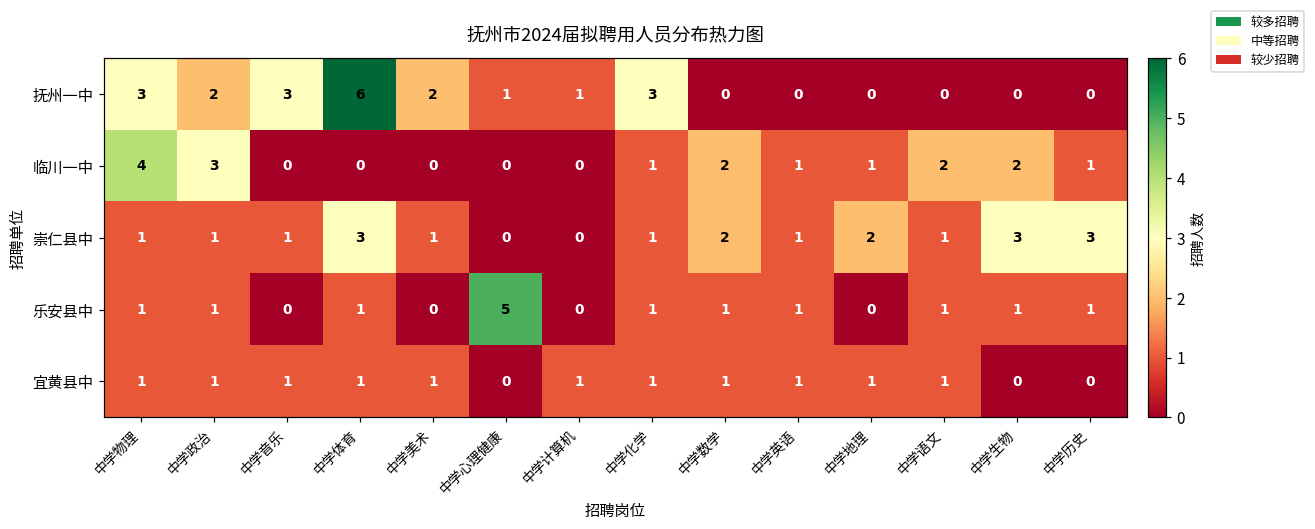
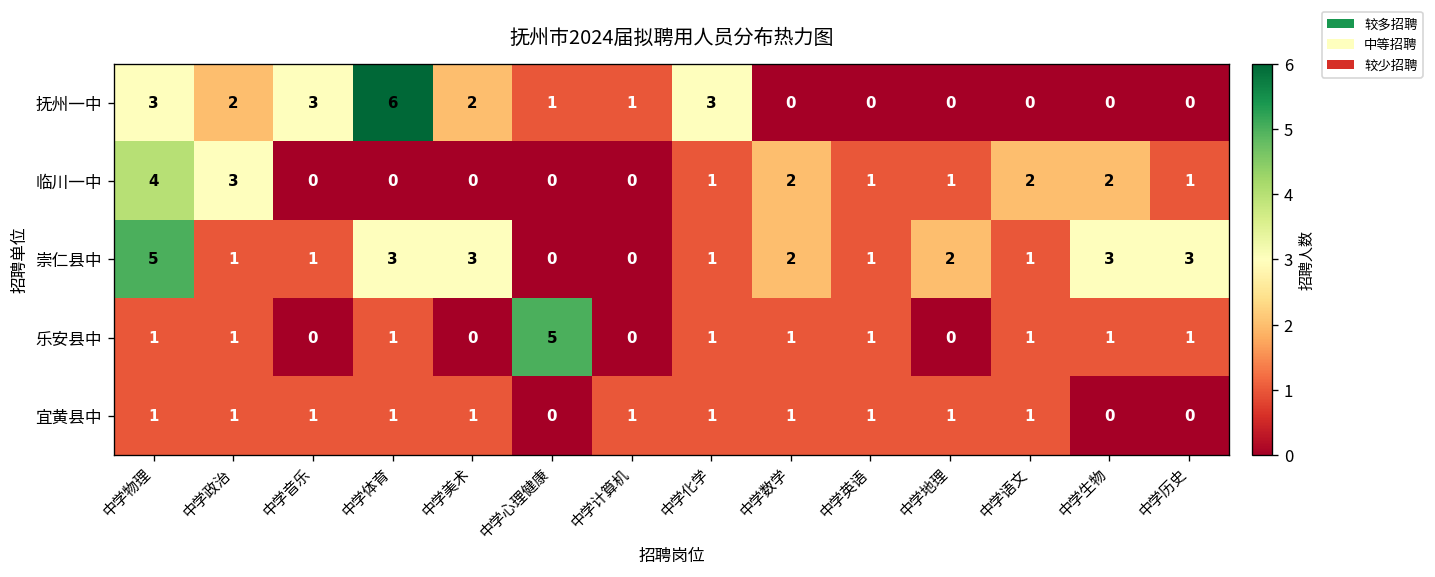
崇仁县中, 中学物理: 1 -> 5
崇仁县中, 中学美术: 1 -> 3
